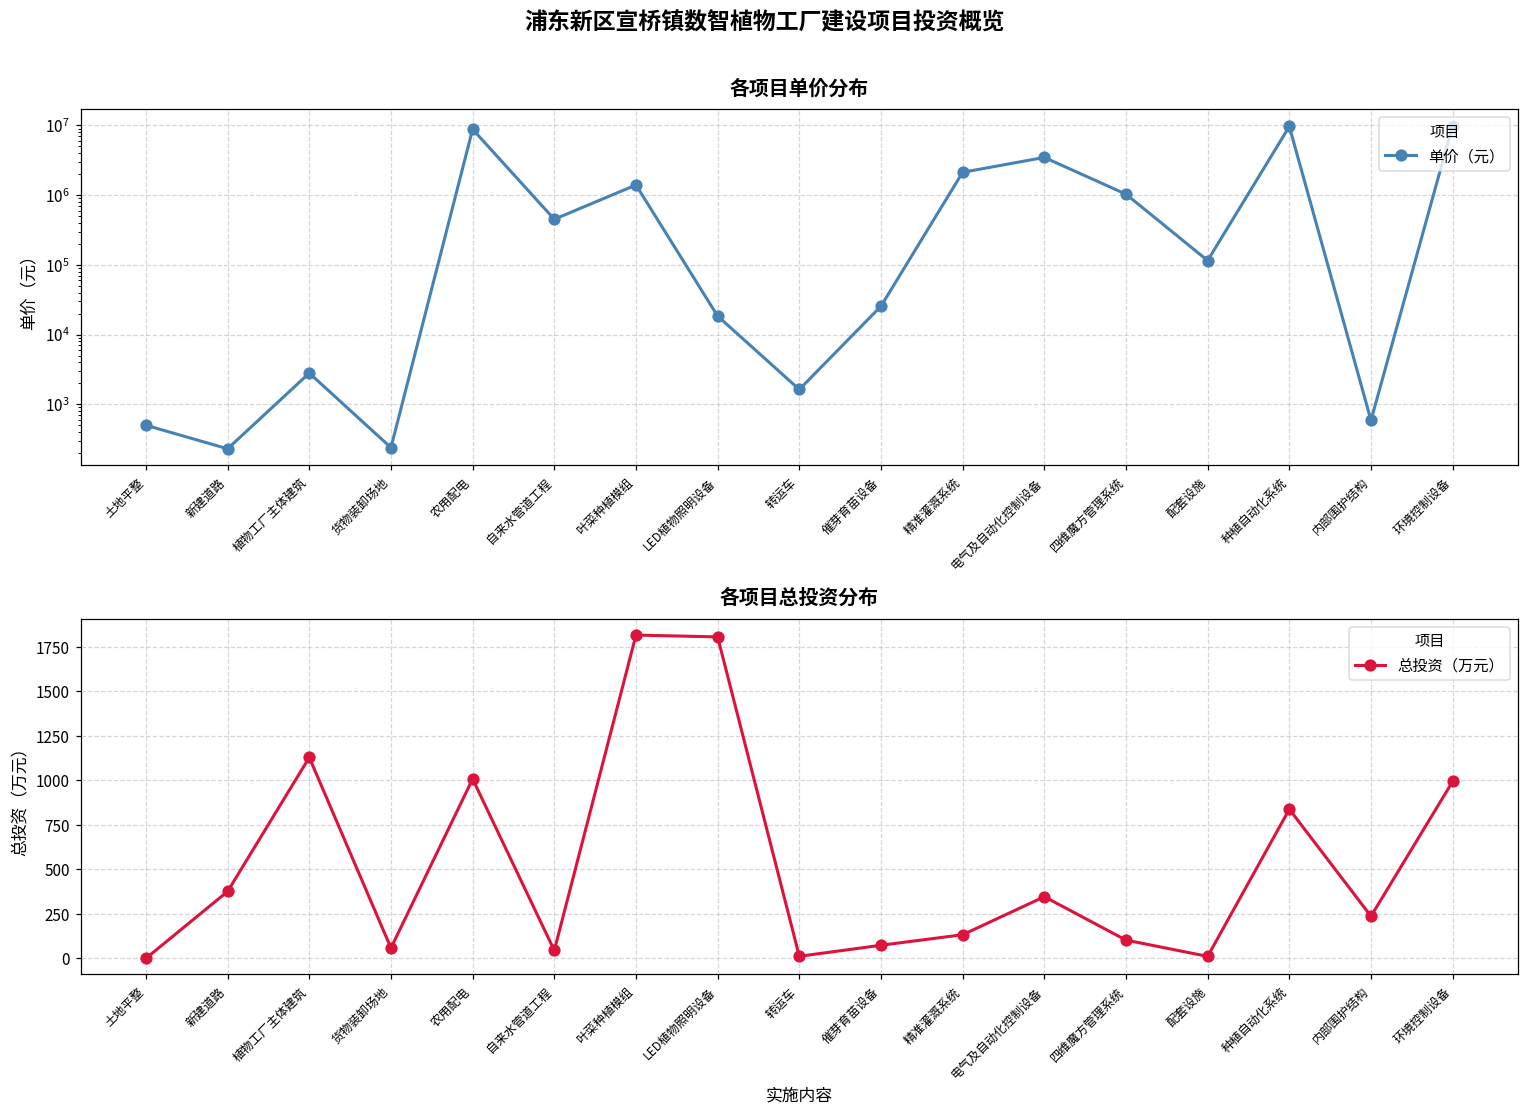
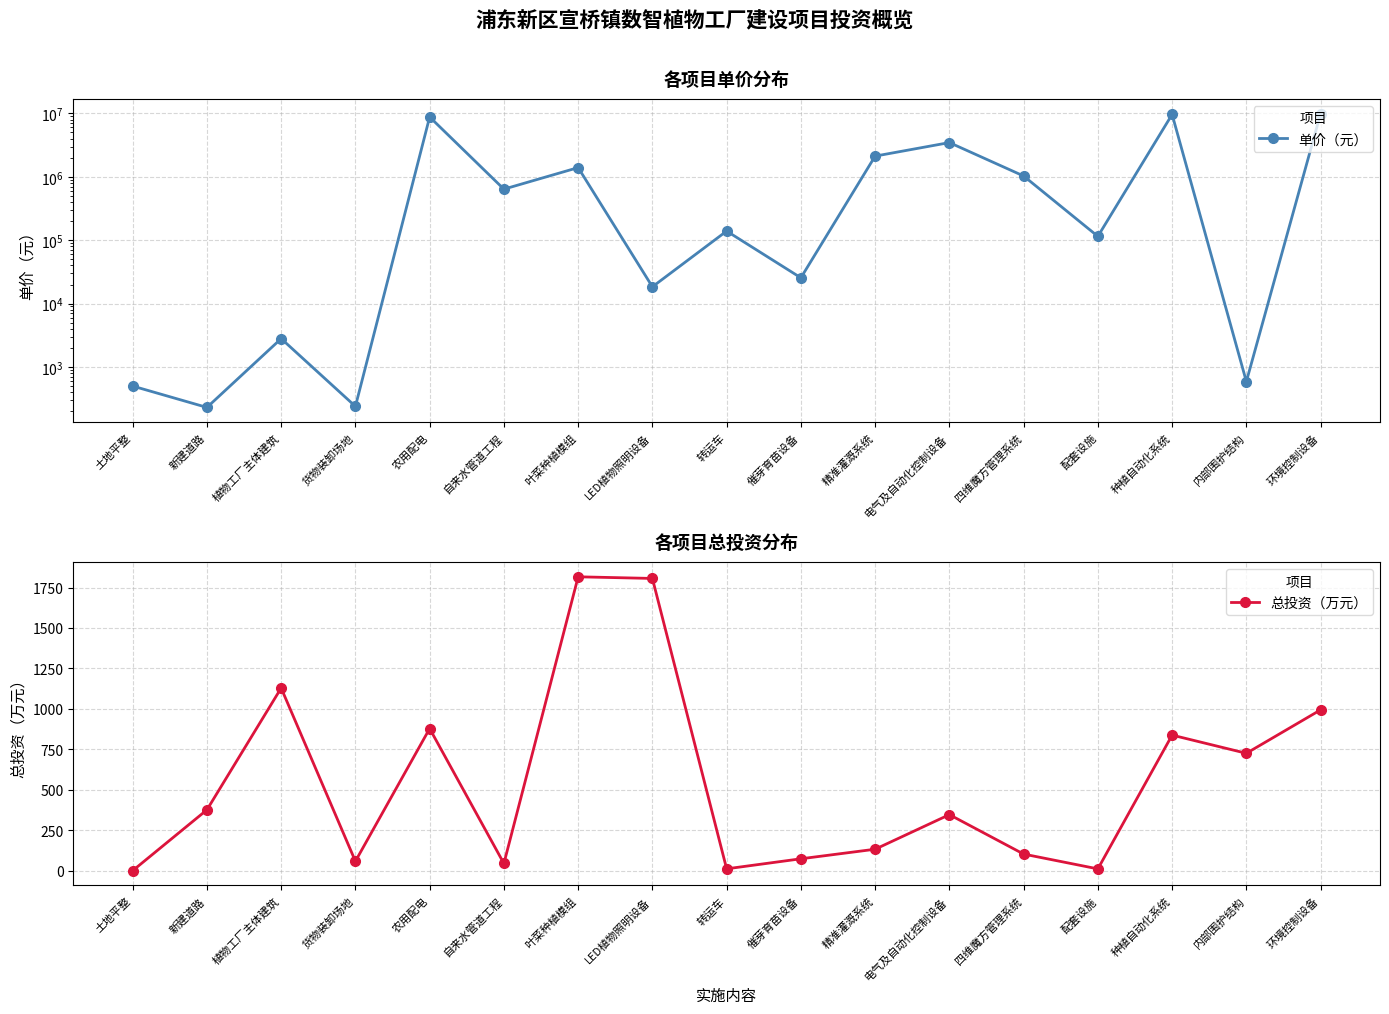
各项目单价分布, 自来水管道工程: 500000 -> 600000
各项目单价分布, 转运车: 1600 -> 140000
各项目总投资分布, 农用配电: 1010 -> 880
各项目总投资分布, 内部围护结构: 240 -> 730
